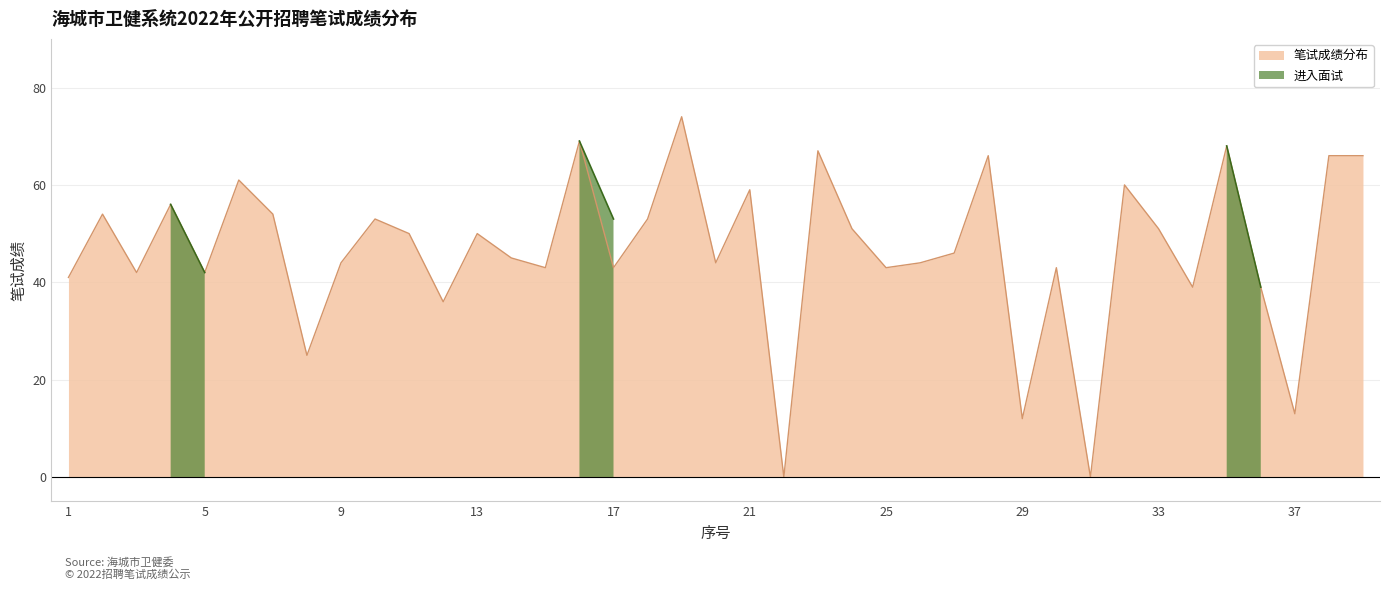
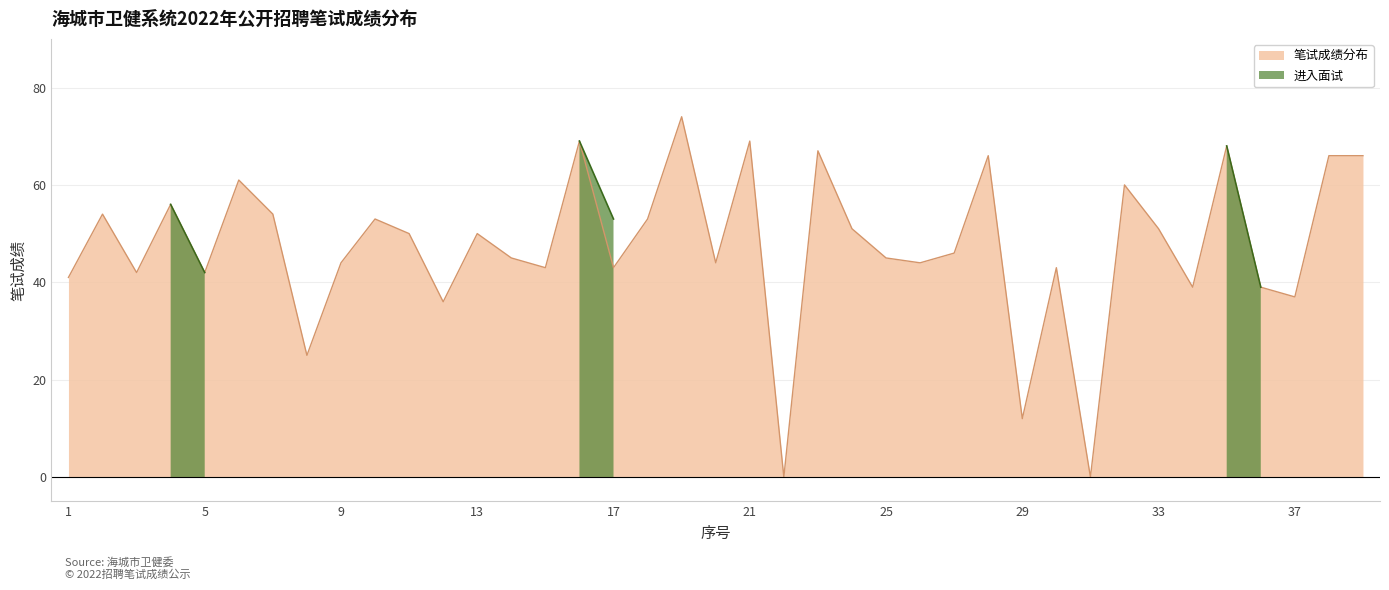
笔试成绩分布, 21: 59 -> 69
笔试成绩分布, 25: 43 -> 45
笔试成绩分布, 37: 13 -> 37
